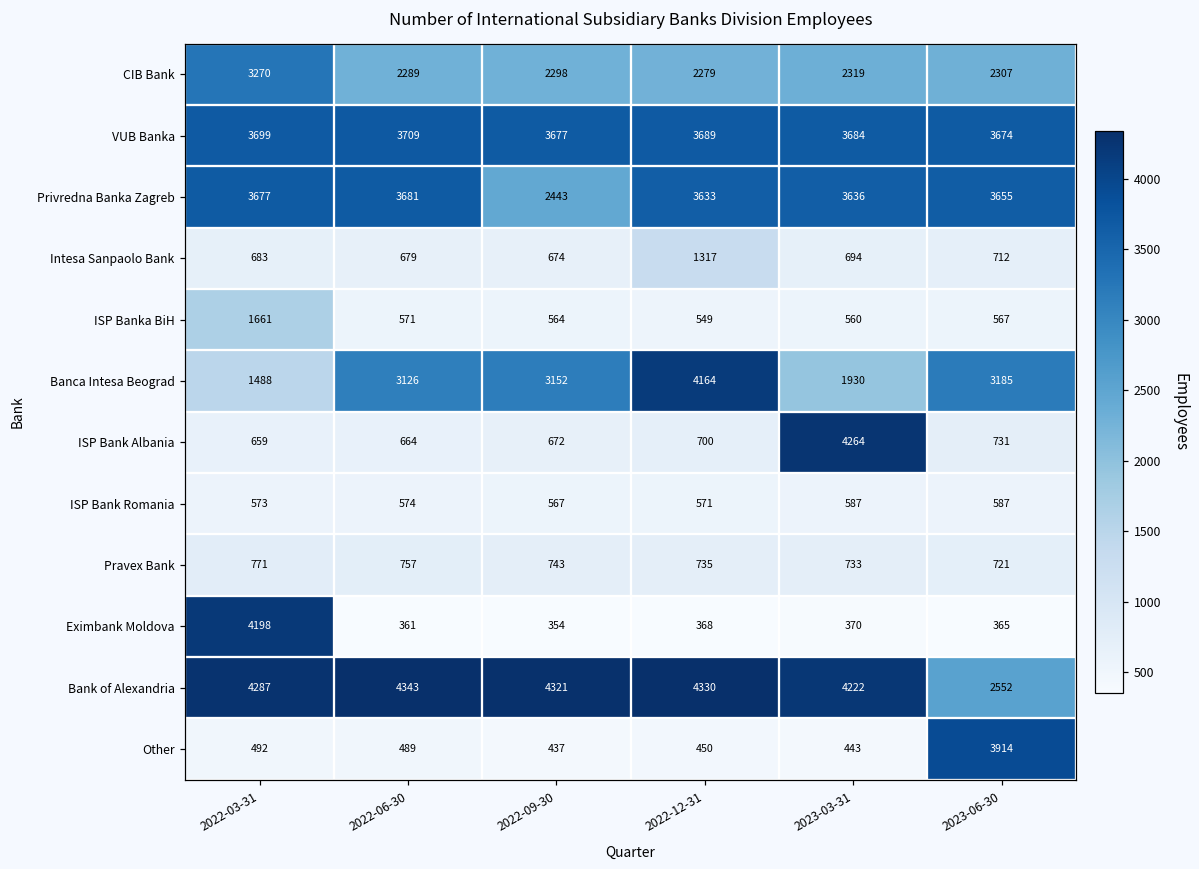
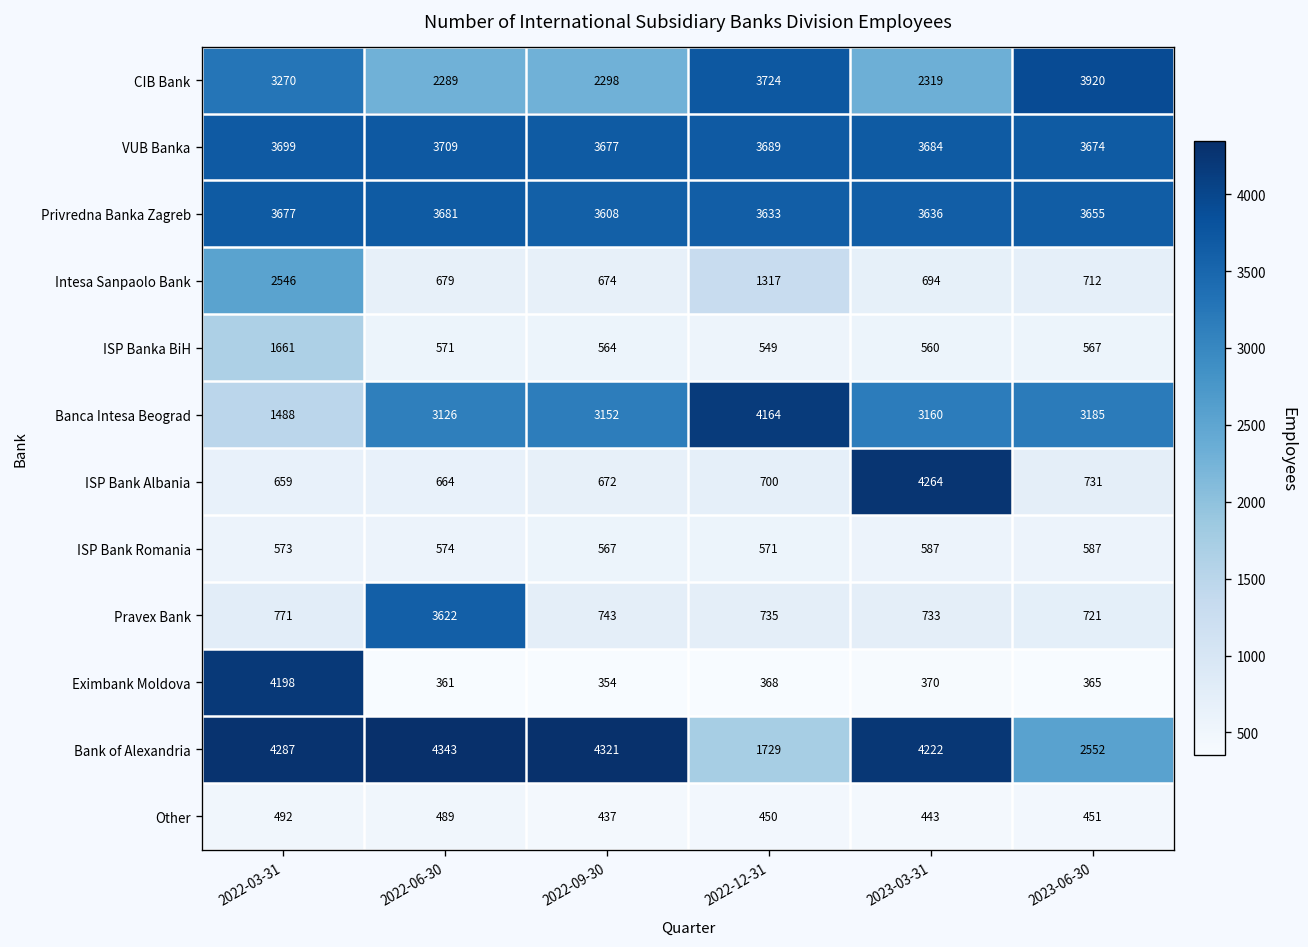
CIB Bank, 2022-12-31: 2279 -> 3724
CIB Bank, 2023-06-30: 2307 -> 3920
Privredna Banka Zagreb, 2022-09-30: 2443 -> 3608
Intesa Sanpaolo Bank, 2022-03-31: 683 -> 2546
Banca Intesa Beograd, 2023-03-31: 1930 -> 3160
Pravex Bank, 2022-06-30: 757 -> 3622
Bank of Alexandria, 2022-12-31: 4330 -> 1729
Other, 2023-06-30: 3914 -> 451
